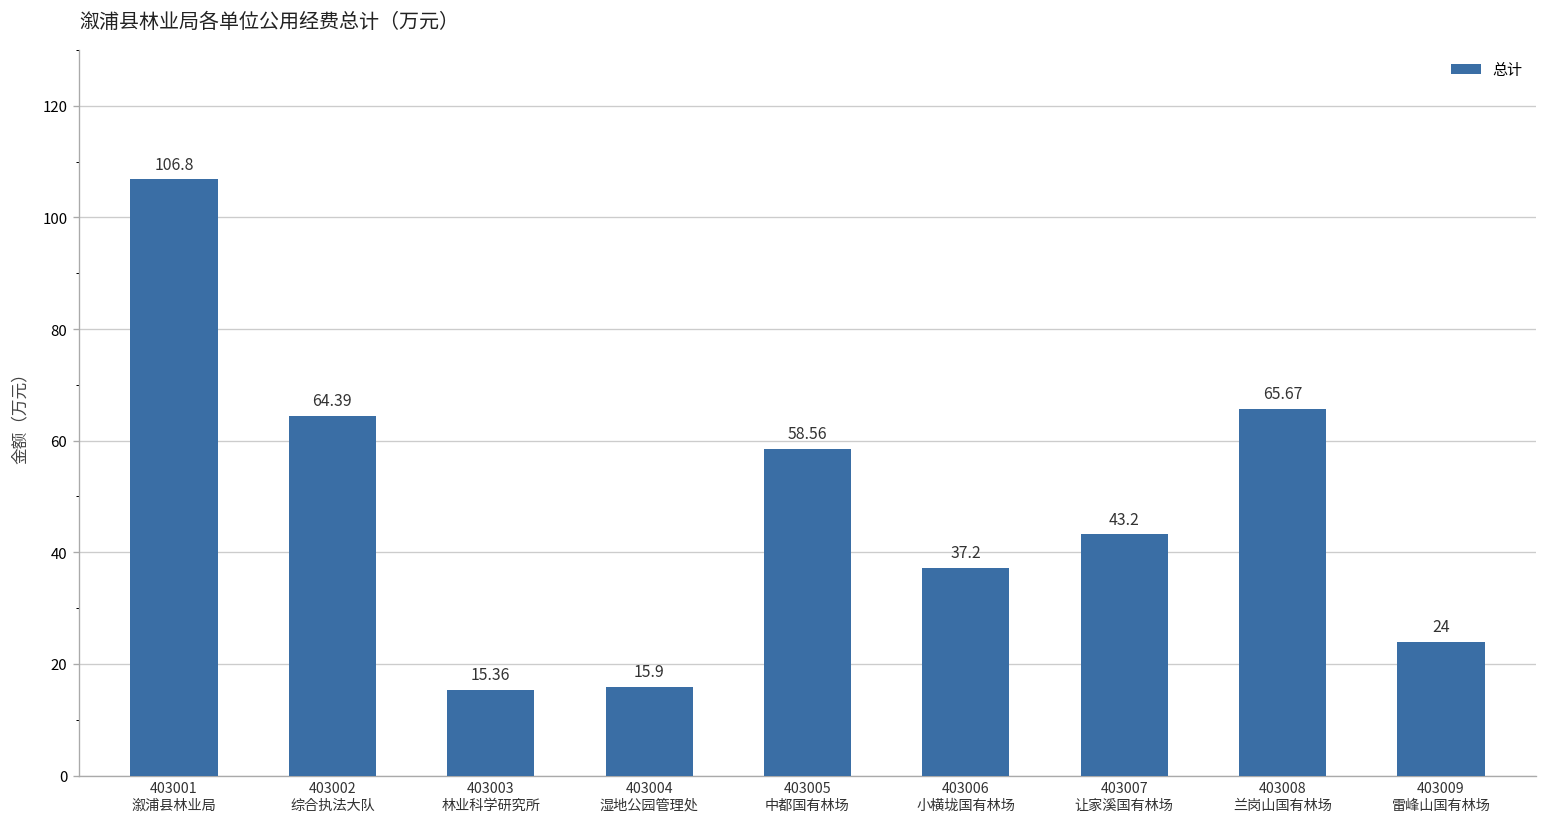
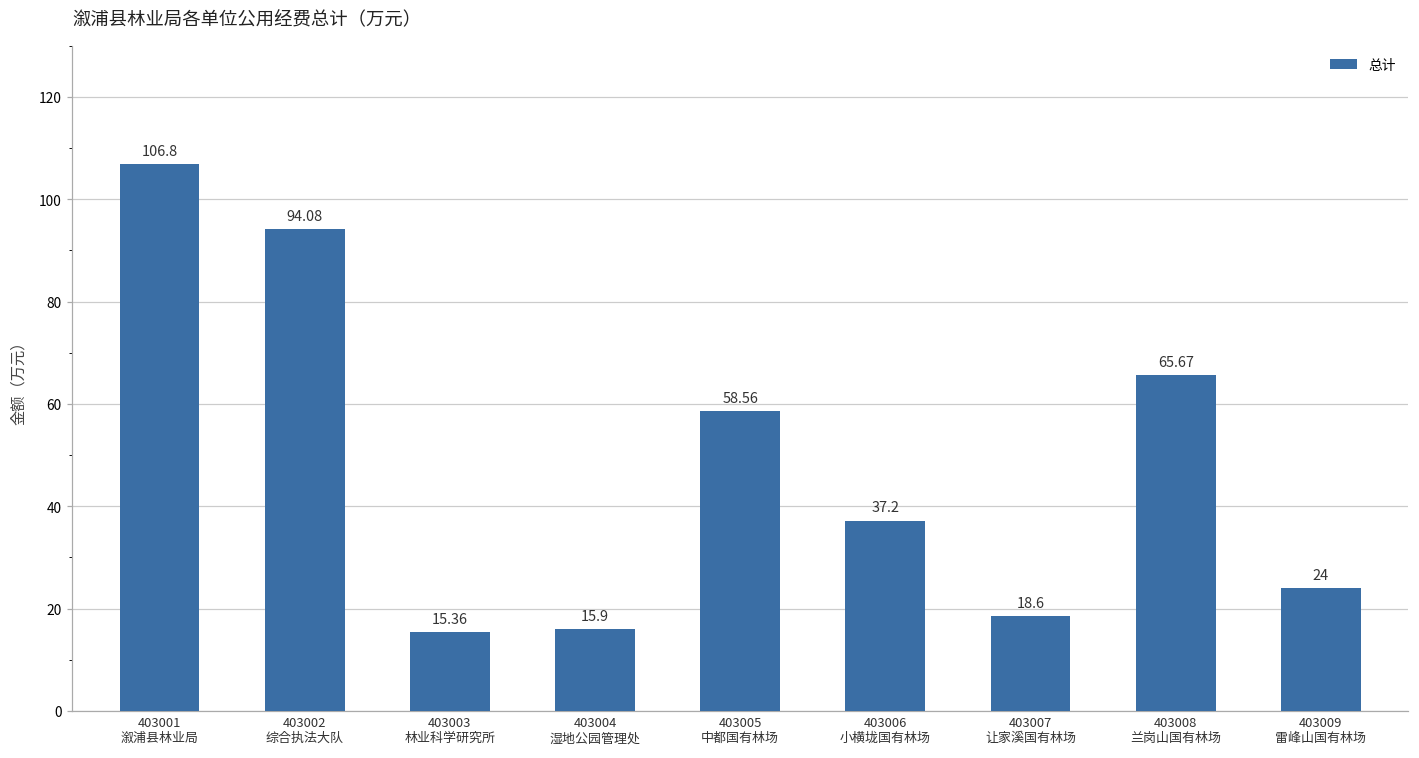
403002 综合执法大队: 64.39 -> 94.08
403007 让家溪国有林场: 43.2 -> 18.6
